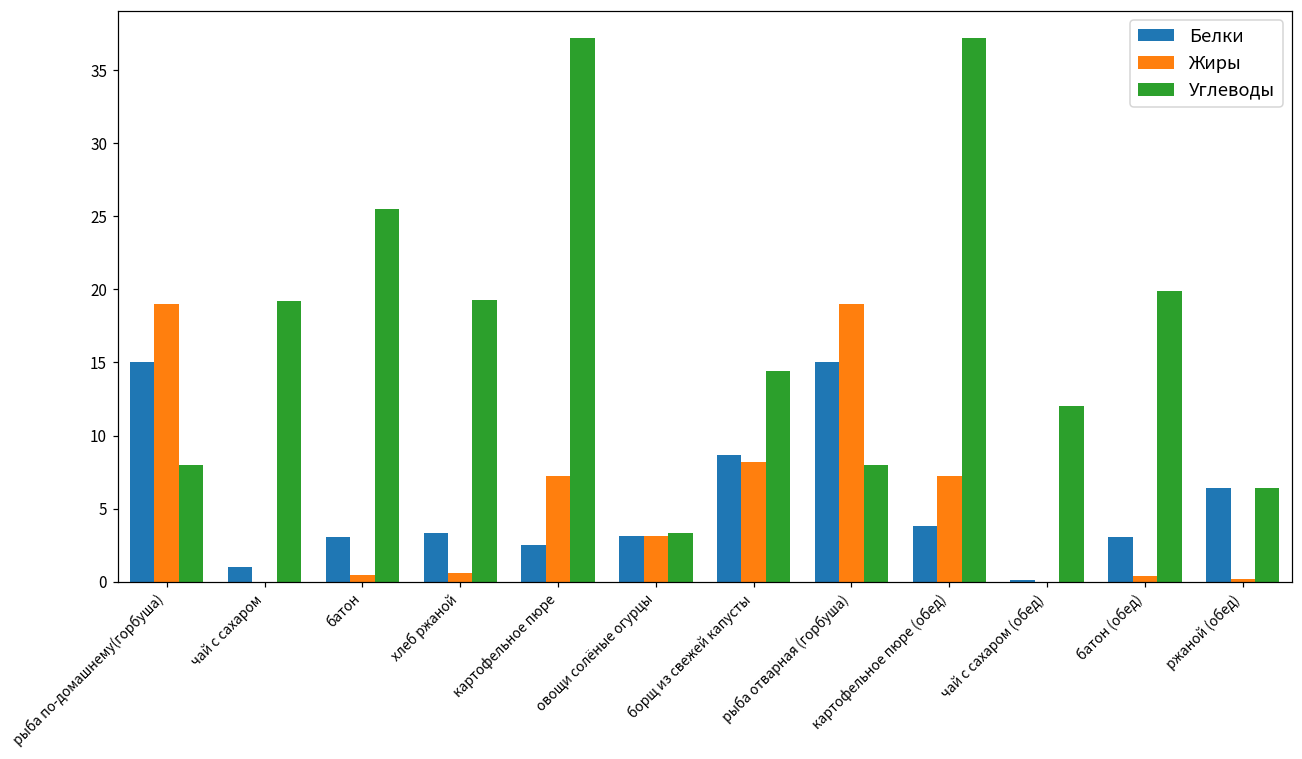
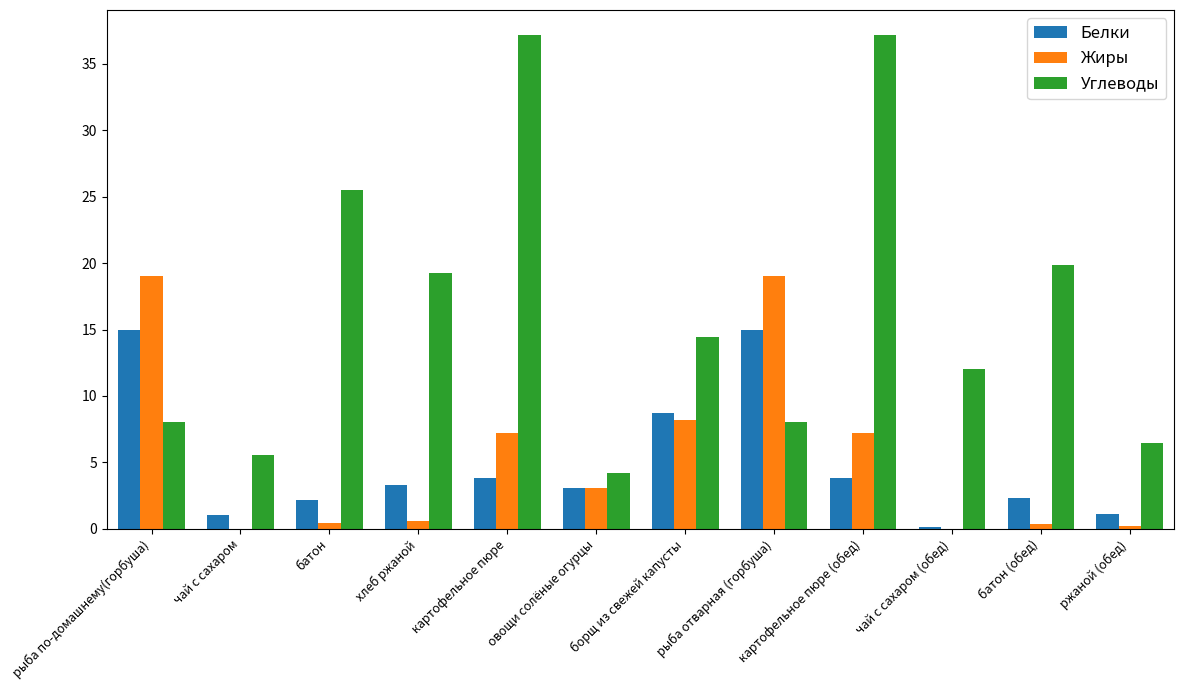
Углеводы, чай с сахаром: 19.2 -> 5.6
Белки, батон: 3.0 -> 2.2
Белки, картофельное пюре: 2.5 -> 3.8
Углеводы, овощи солёные огурцы: 3.3 -> 4.2
Белки, батон (обед): 3.0 -> 2.3
Белки, ржаной (обед): 6.4 -> 1.1
